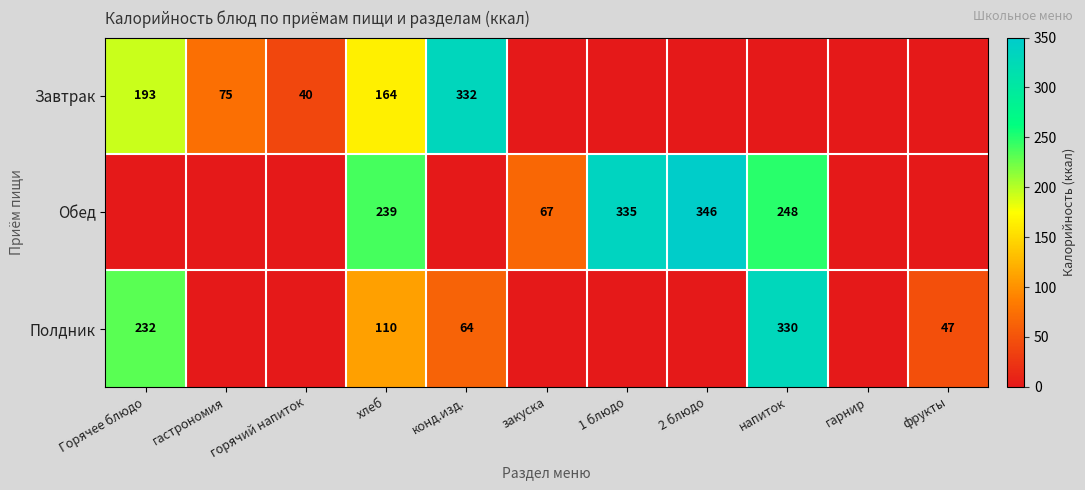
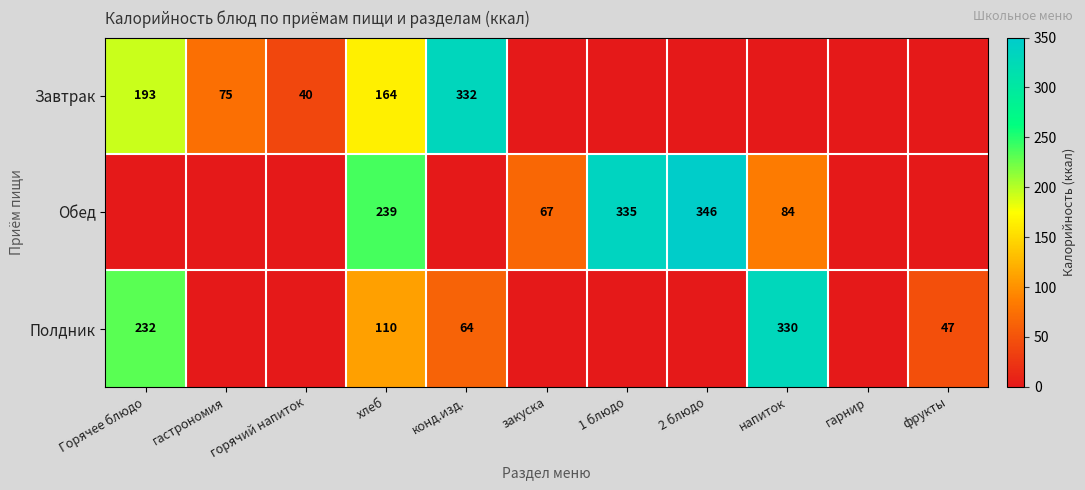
Обед, напиток: 248 -> 84
